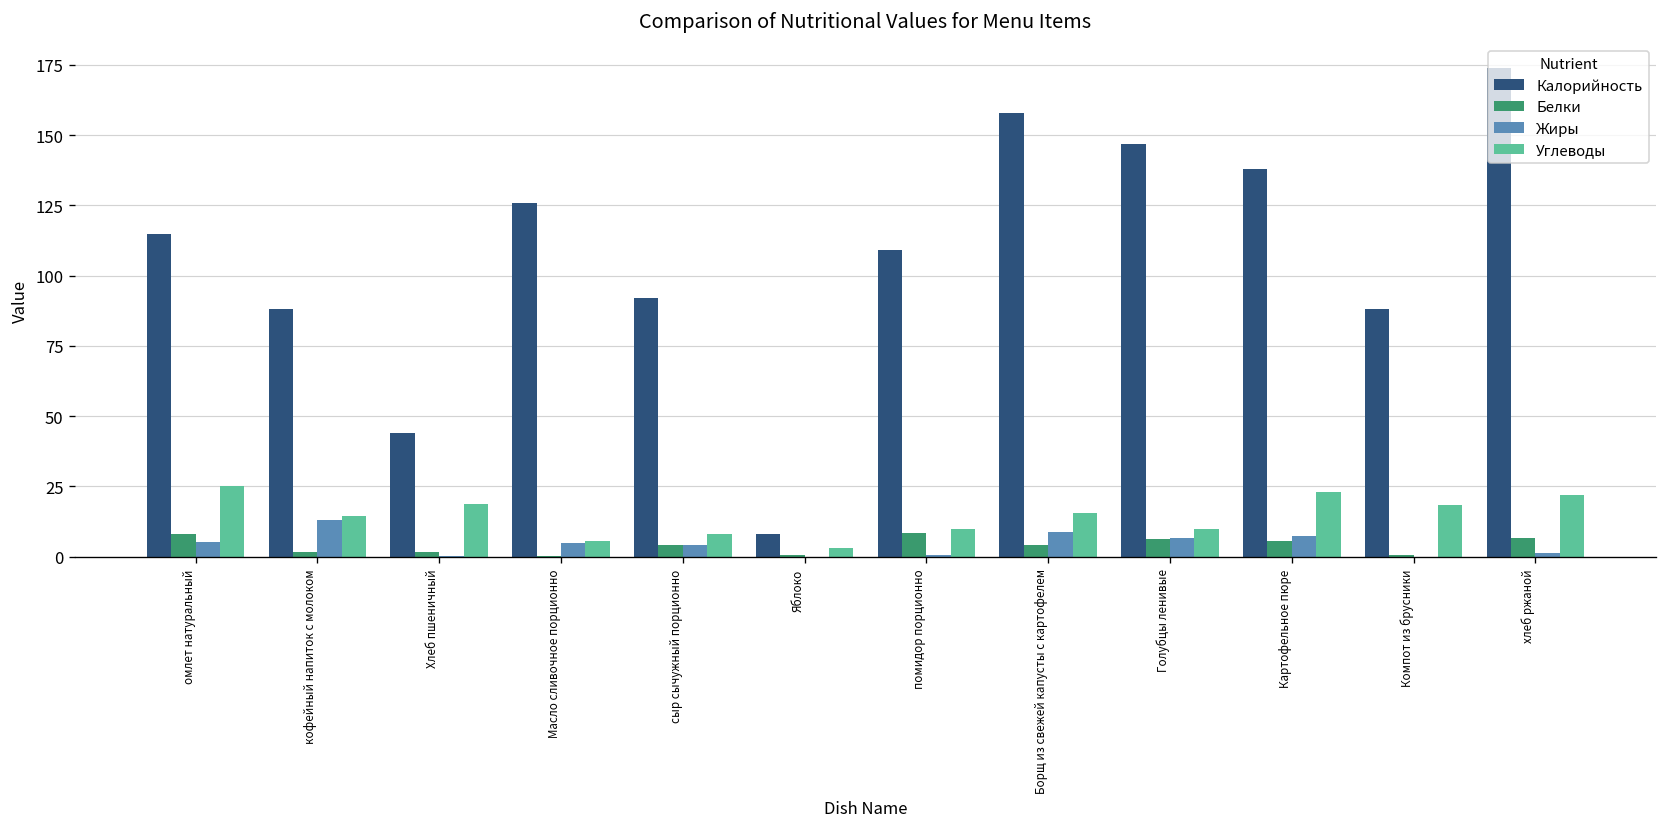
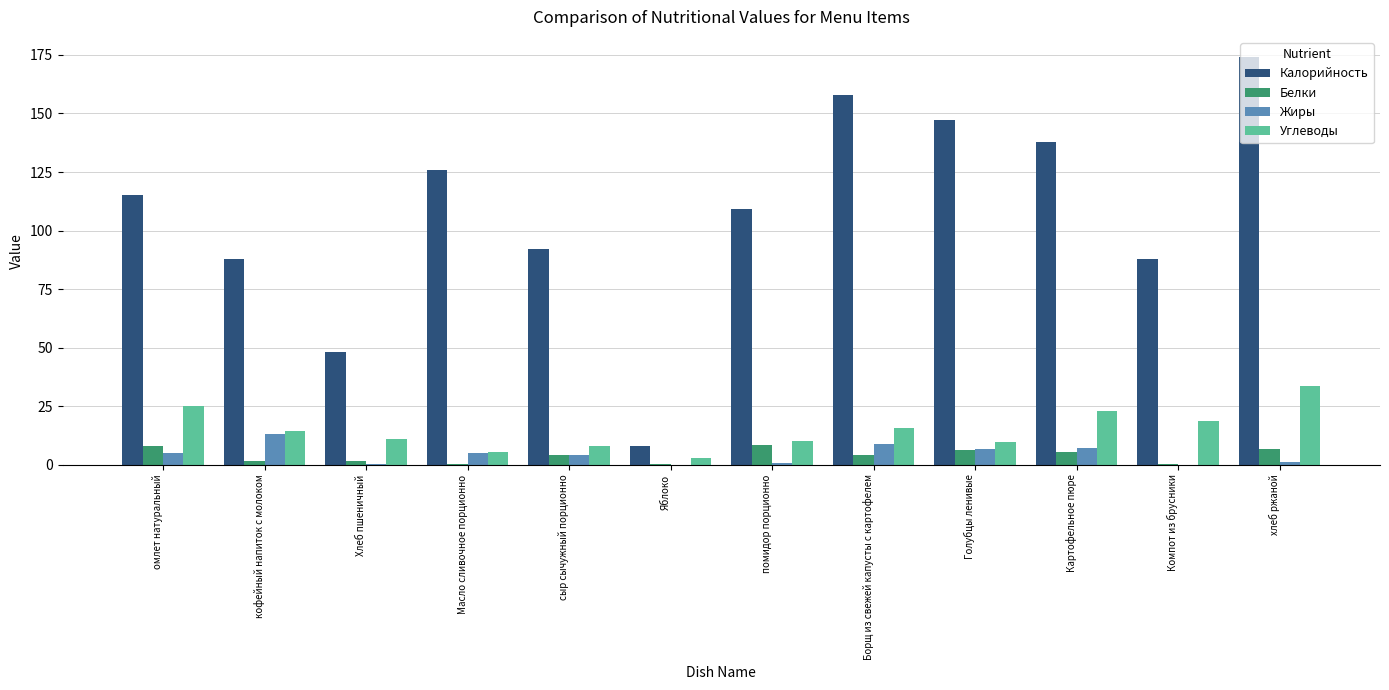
Калорийность, Хлеб пшеничный: 44 -> 48
Углеводы, Хлеб пшеничный: 19 -> 11
Углеводы, хлеб ржаной: 22 -> 34
